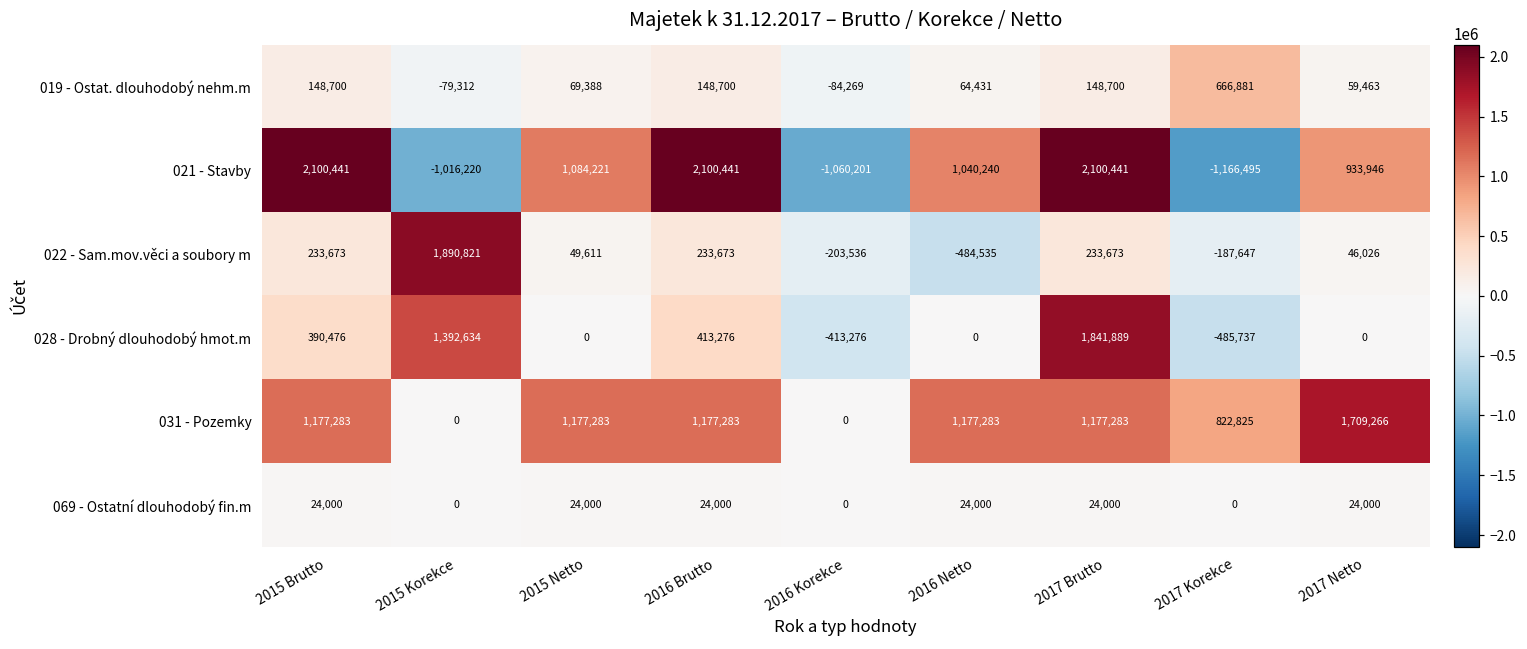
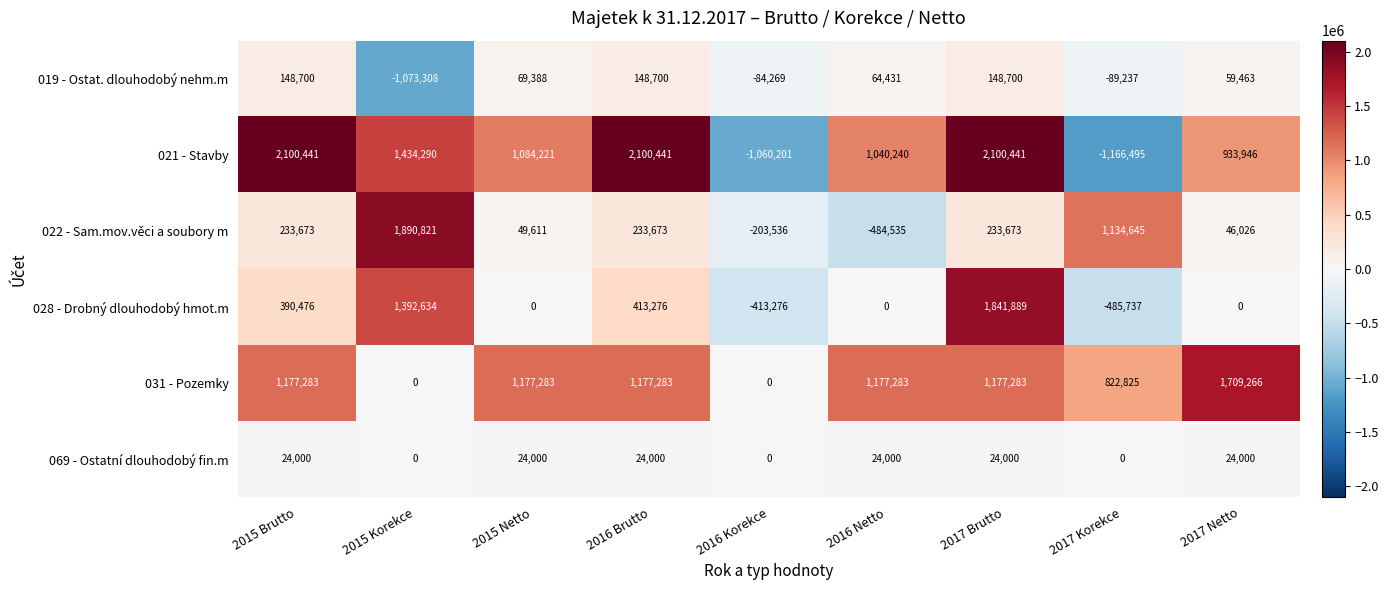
019 - Ostat. dlouhodobý nehm.m, 2015 Korekce: -79,312 -> -1,073,308
019 - Ostat. dlouhodobý nehm.m, 2017 Korekce: 666,881 -> -89,237
021 - Stavby, 2015 Korekce: -1,016,220 -> 1,434,290
022 - Sam.mov.věci a soubory m, 2017 Korekce: -187,647 -> 1,134,645
